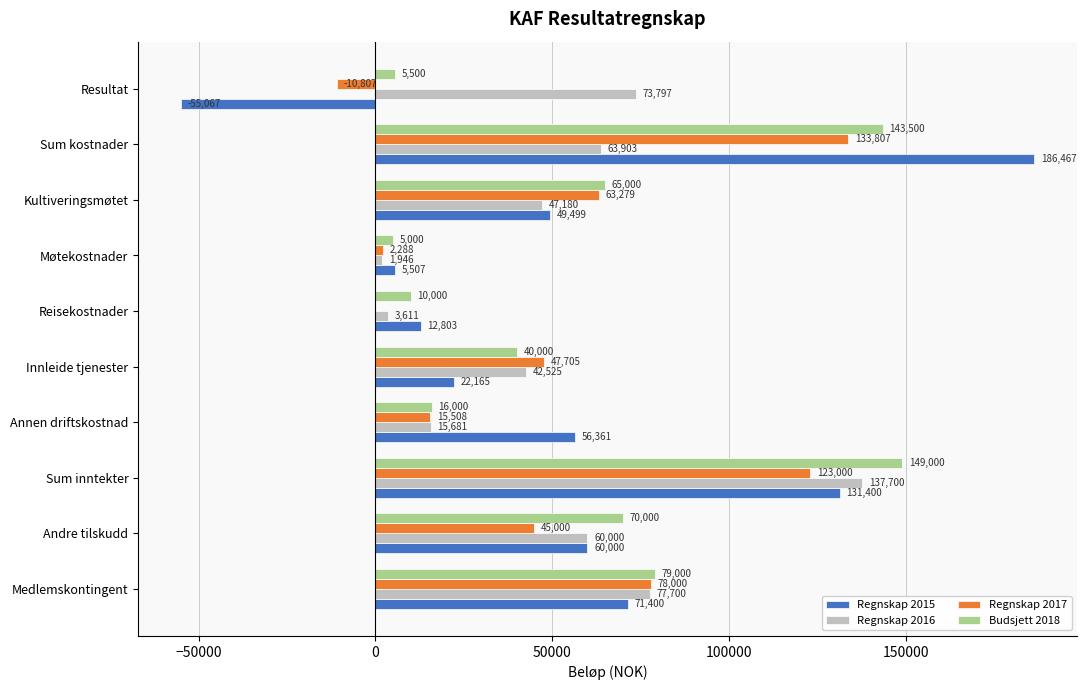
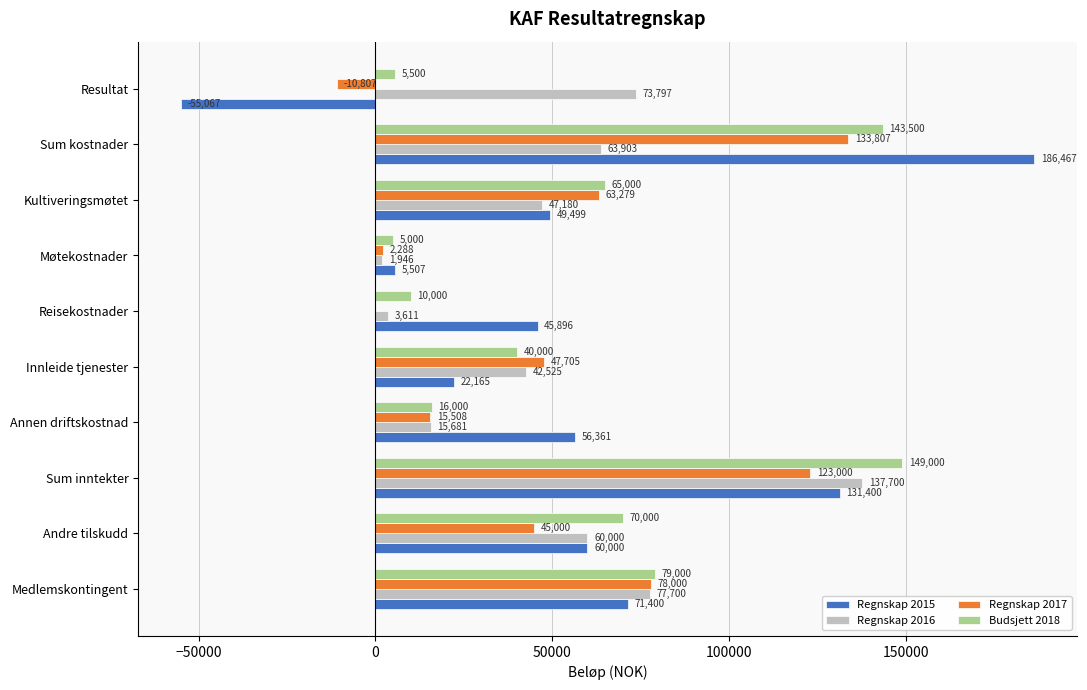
Regnskap 2015, Reisekostnader: 12,803 -> 45,896
